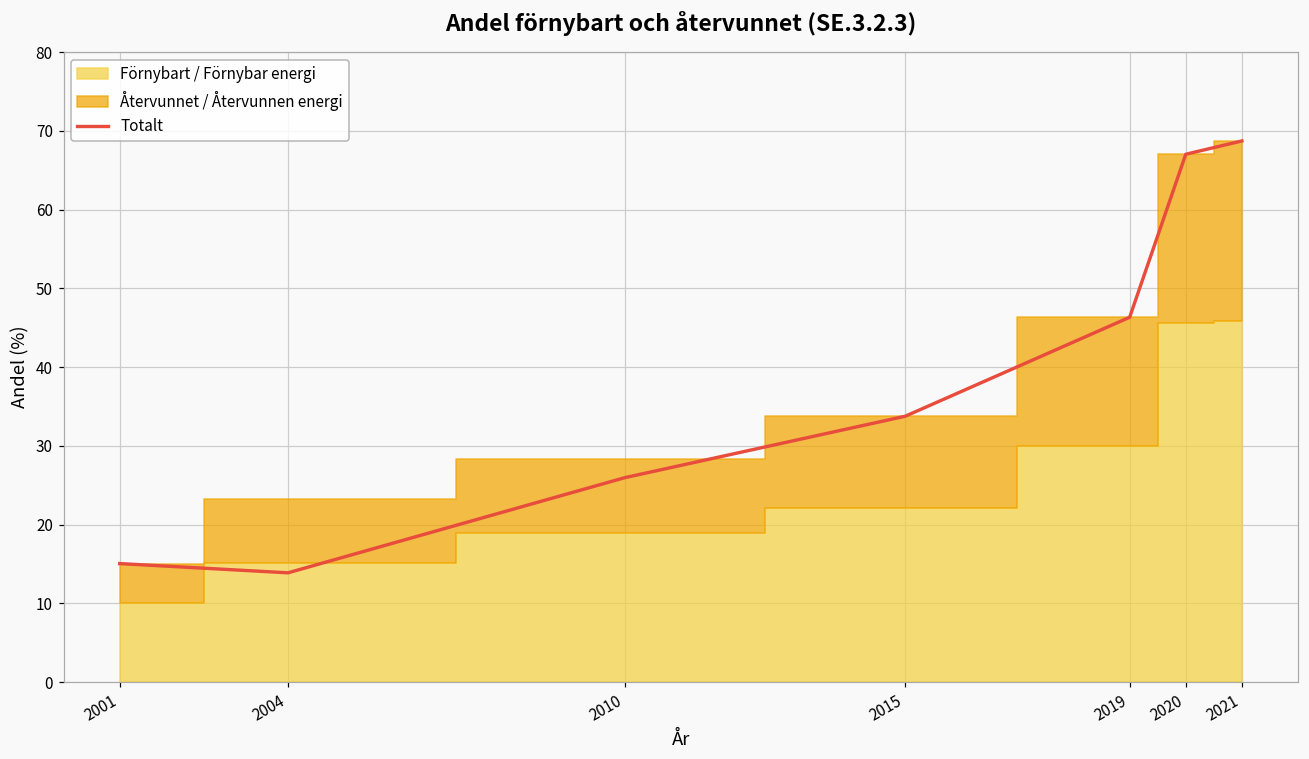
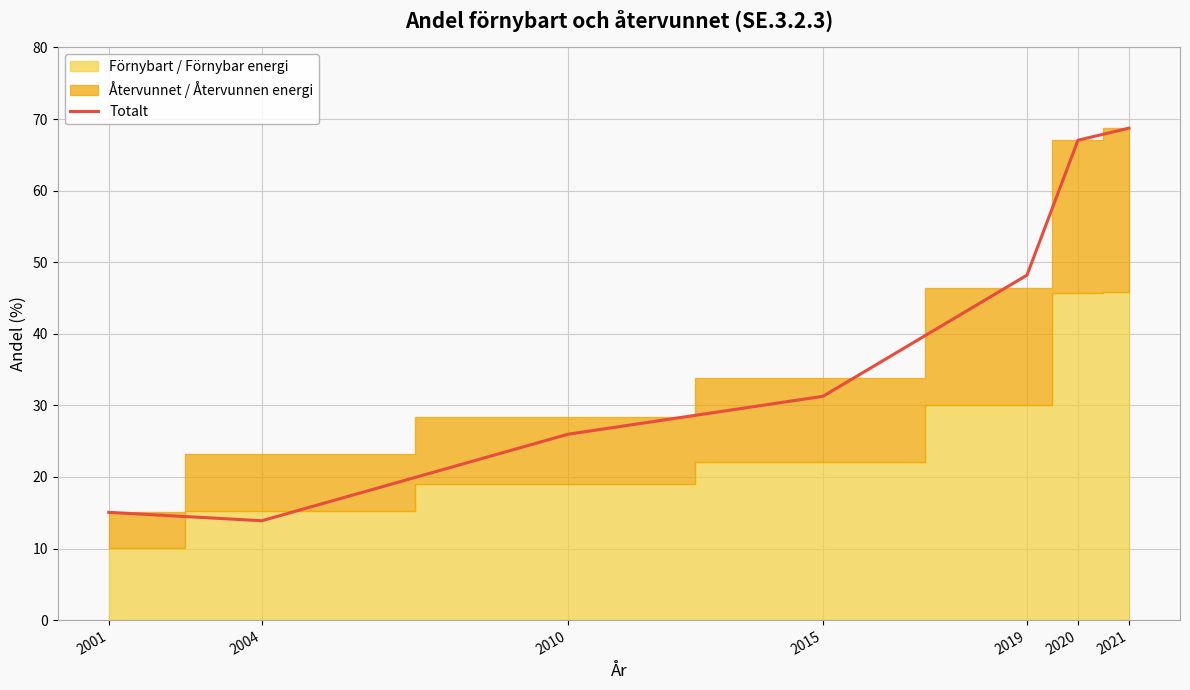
Totalt, 2015: 34 -> 31
Totalt, 2019: 46 -> 48
